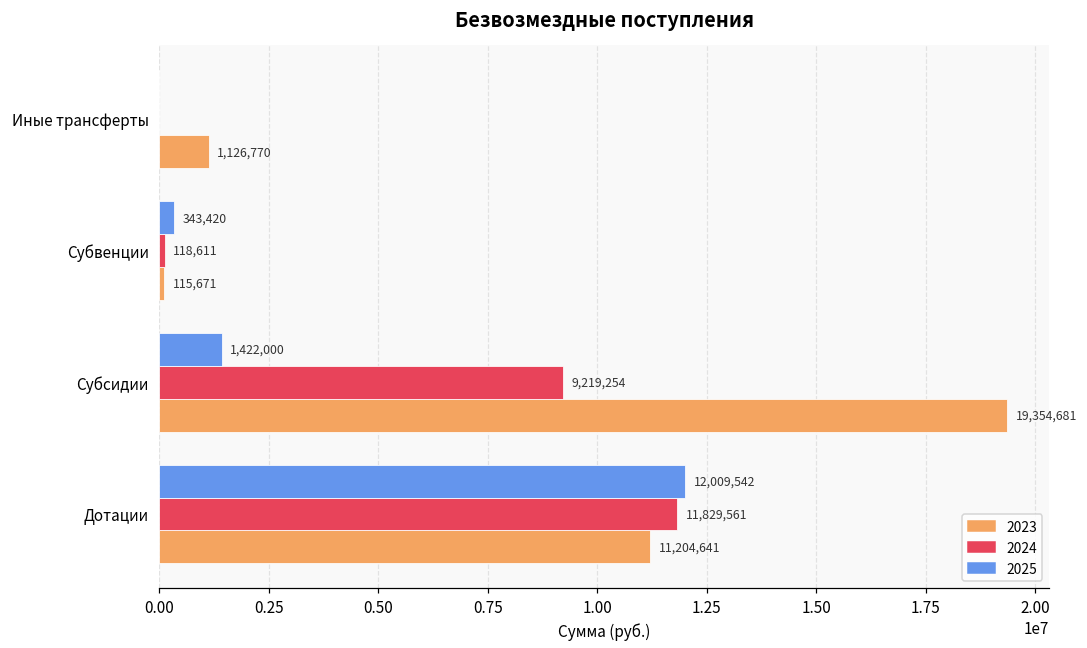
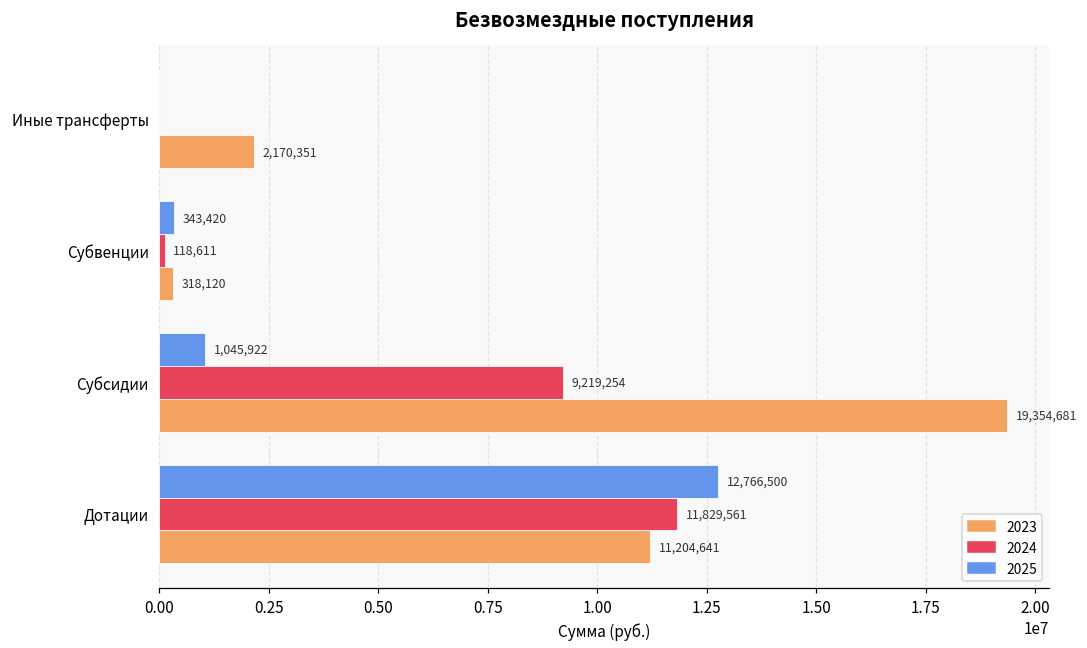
2023, Иные трансферты: 1,126,770 -> 2,170,351
2023, Субвенции: 115,671 -> 318,120
2025, Субсидии: 1,422,000 -> 1,045,922
2025, Дотации: 12,009,542 -> 12,766,500
